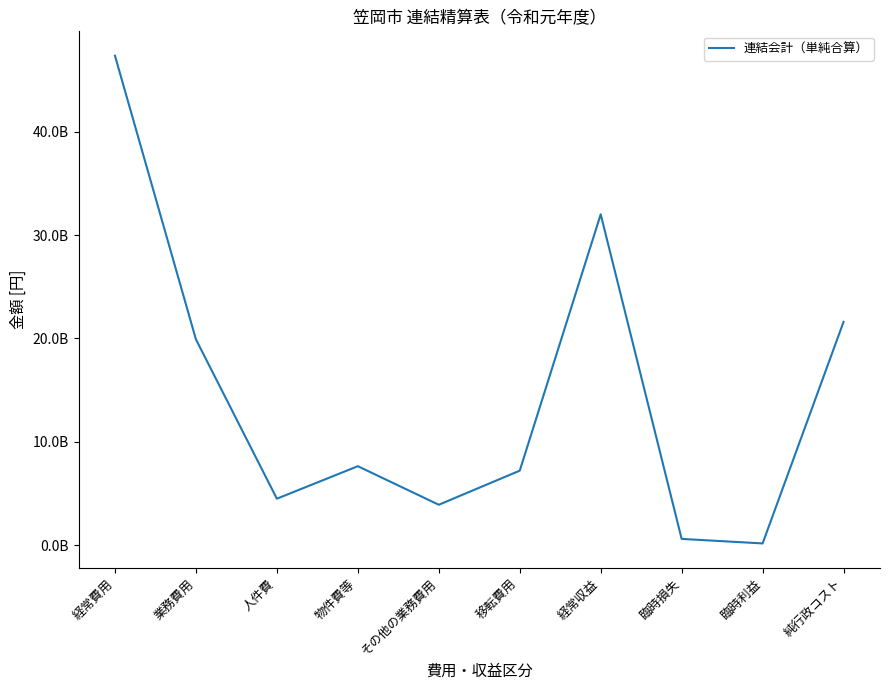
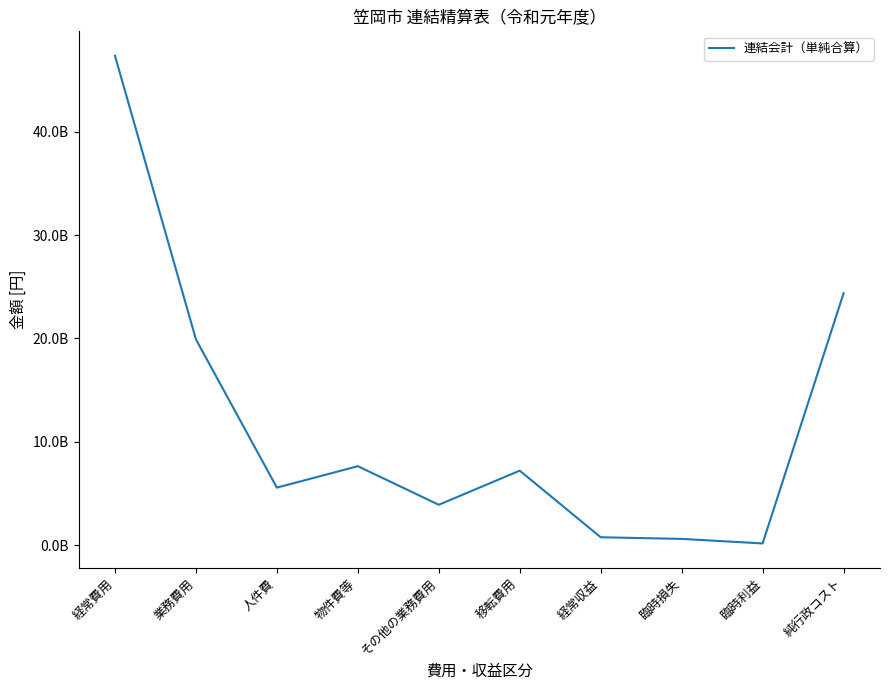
人件費: 4500000000 -> 5600000000
経常収益: 32000000000 -> 800000000
純行政コスト: 21600000000 -> 24400000000
